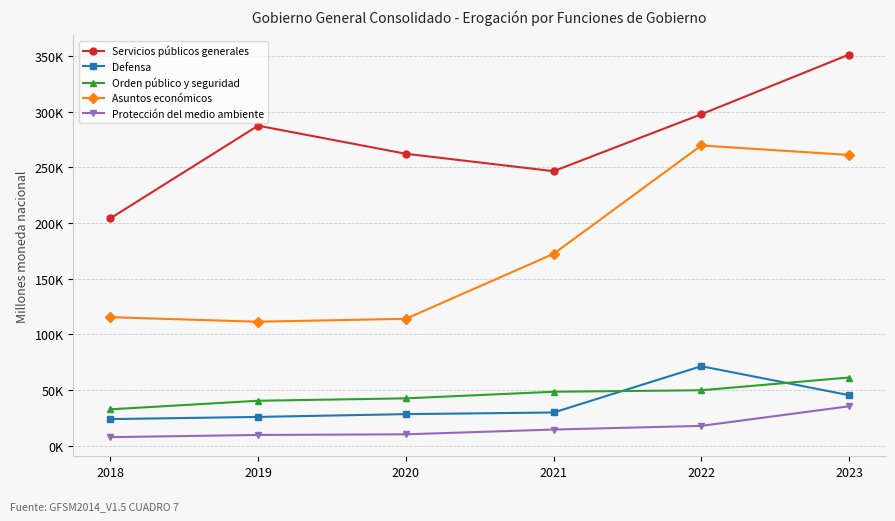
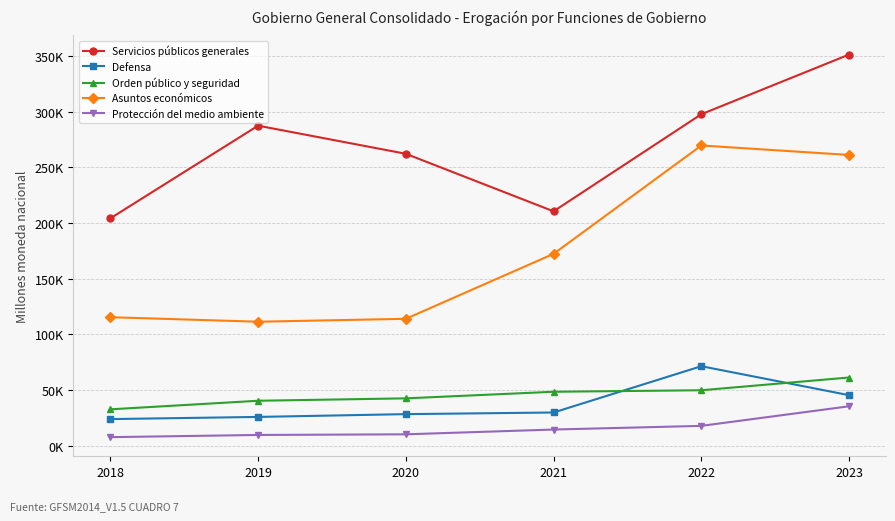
Servicios públicos generales, 2021: 247000 -> 211000
